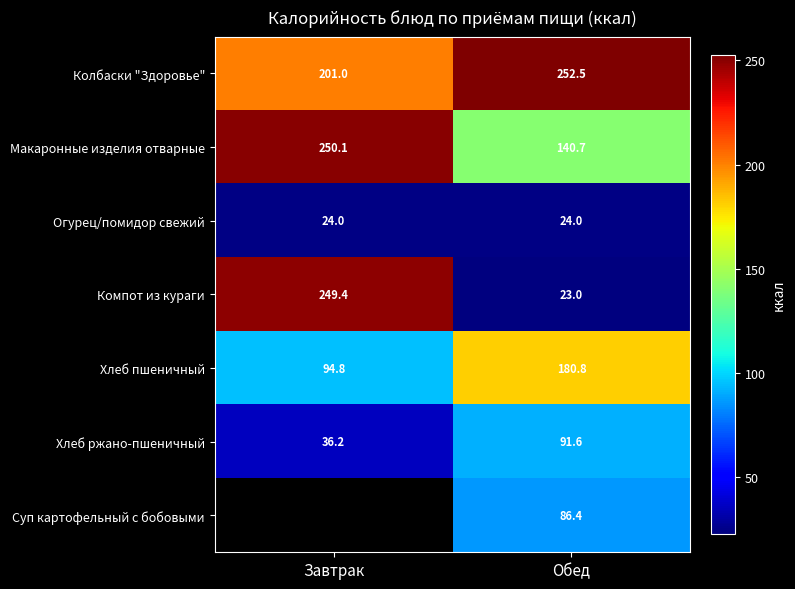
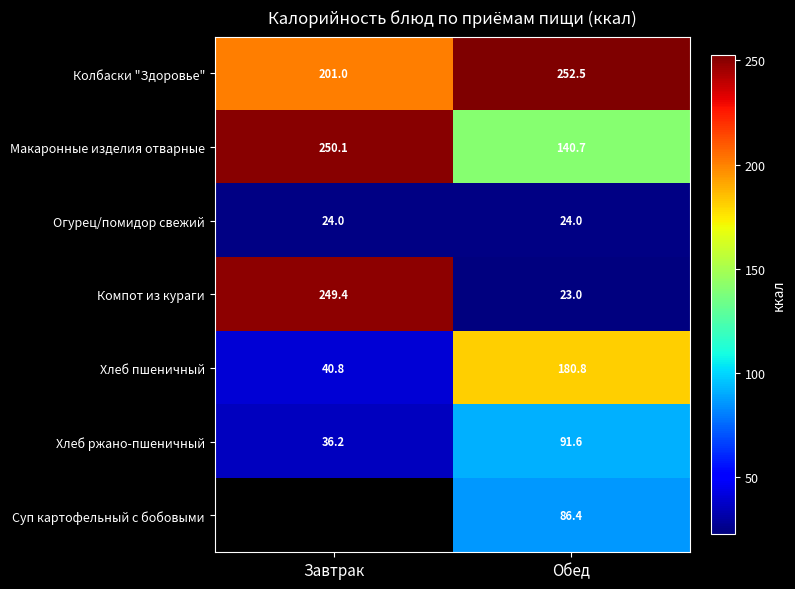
Хлеб пшеничный, Завтрак: 94.8 -> 40.8
